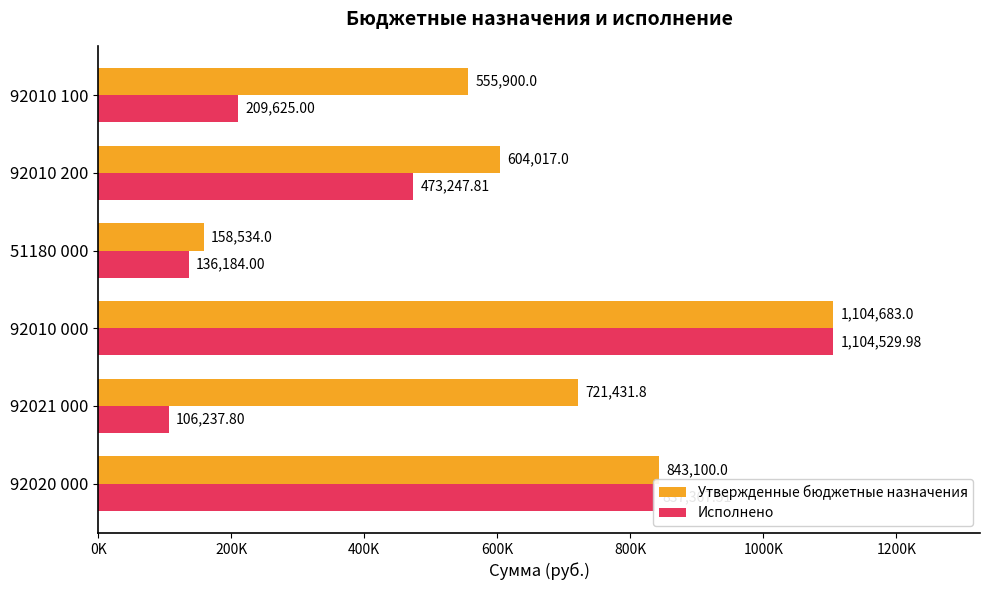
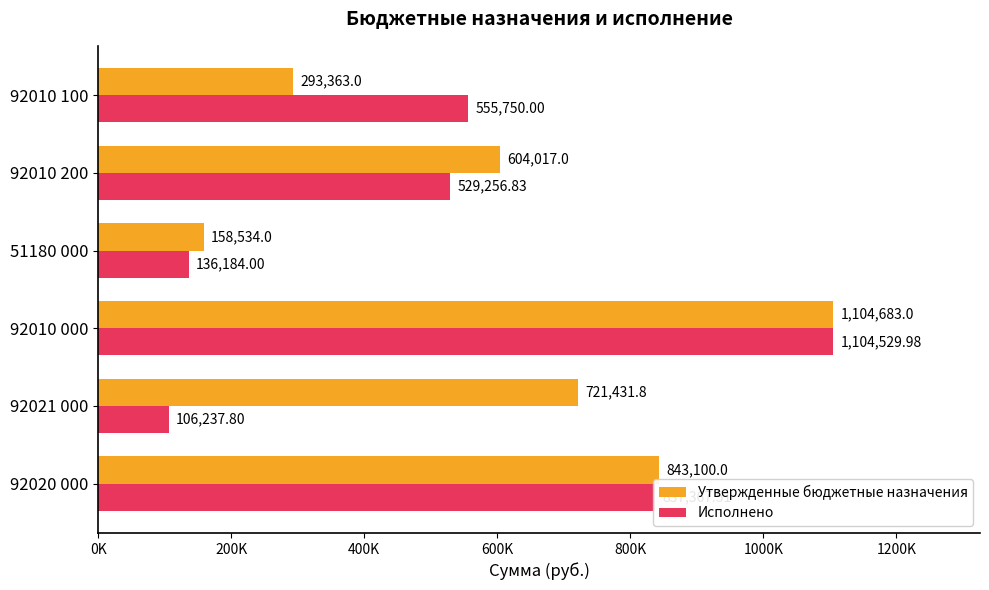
Утвержденные бюджетные назначения, 92010 100: 555,900.0 -> 293,363.0
Исполнено, 92010 100: 209,625.00 -> 555,750.00
Исполнено, 92010 200: 473,247.81 -> 529,256.83
